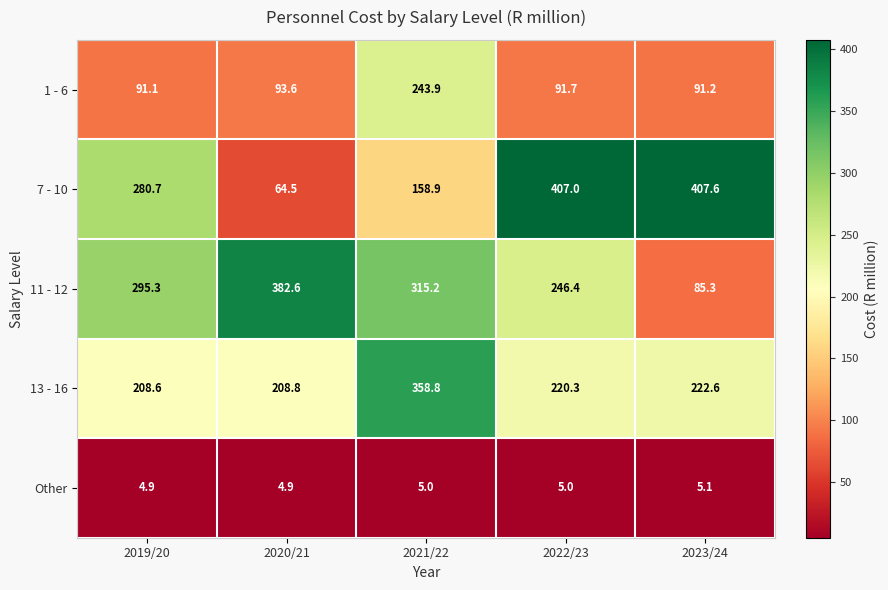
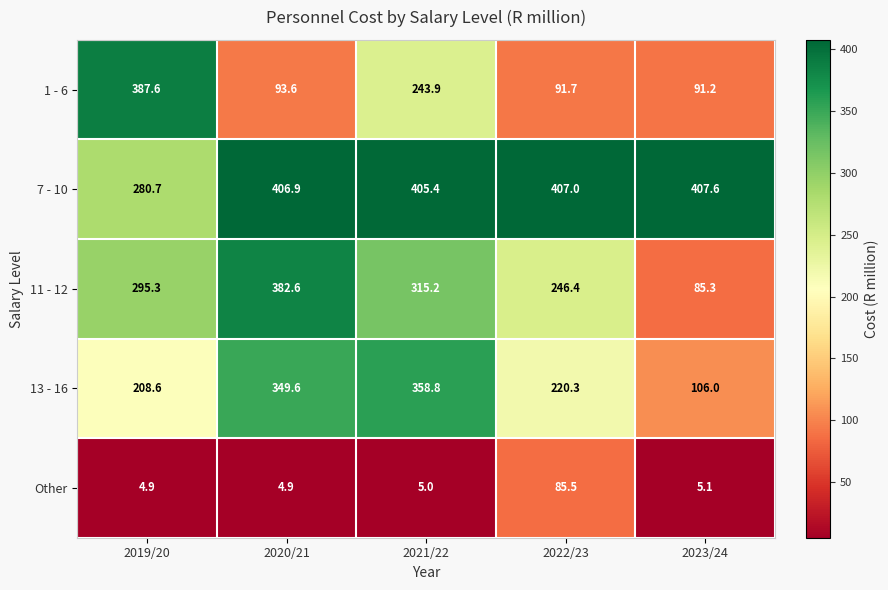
1 - 6, 2019/20: 91.1 -> 387.6
7 - 10, 2020/21: 64.5 -> 406.9
7 - 10, 2021/22: 158.9 -> 405.4
13 - 16, 2020/21: 208.8 -> 349.6
13 - 16, 2023/24: 222.6 -> 106.0
Other, 2022/23: 5.0 -> 85.5
